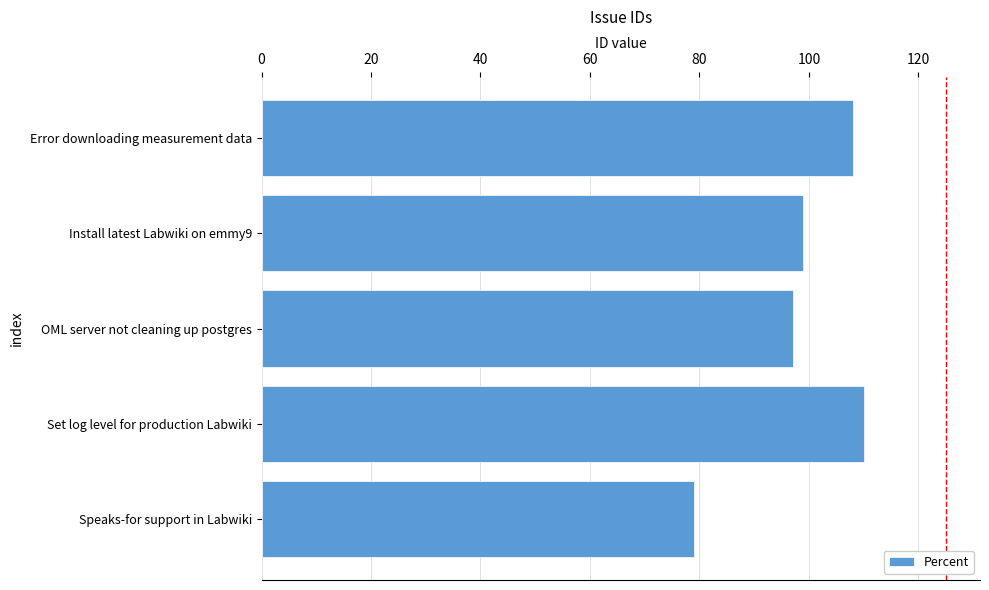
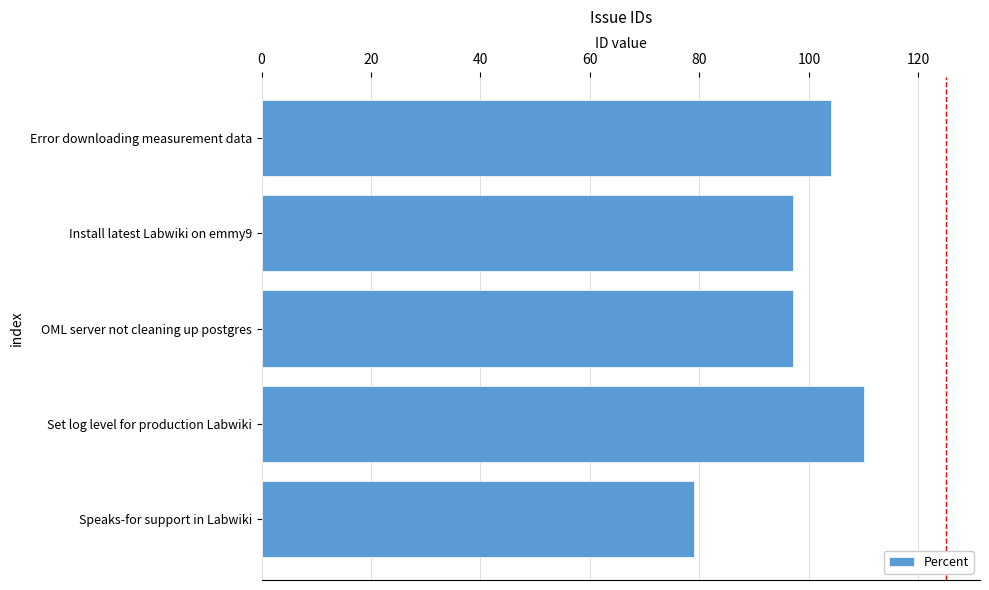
Error downloading measurement data: 108 -> 104
Install latest Labwiki on emmy9: 99 -> 97
